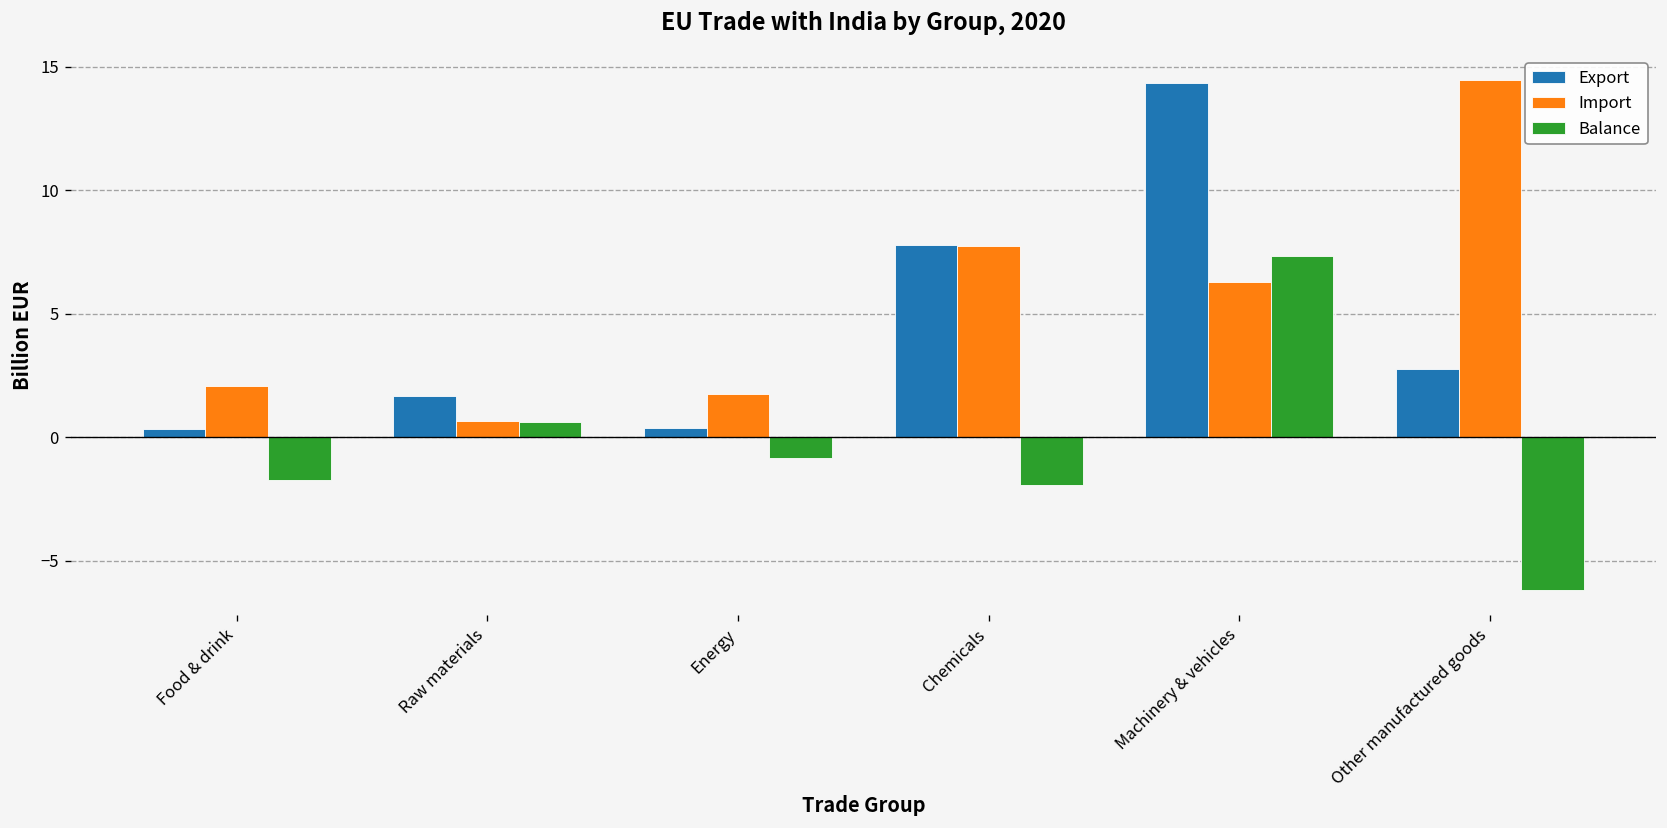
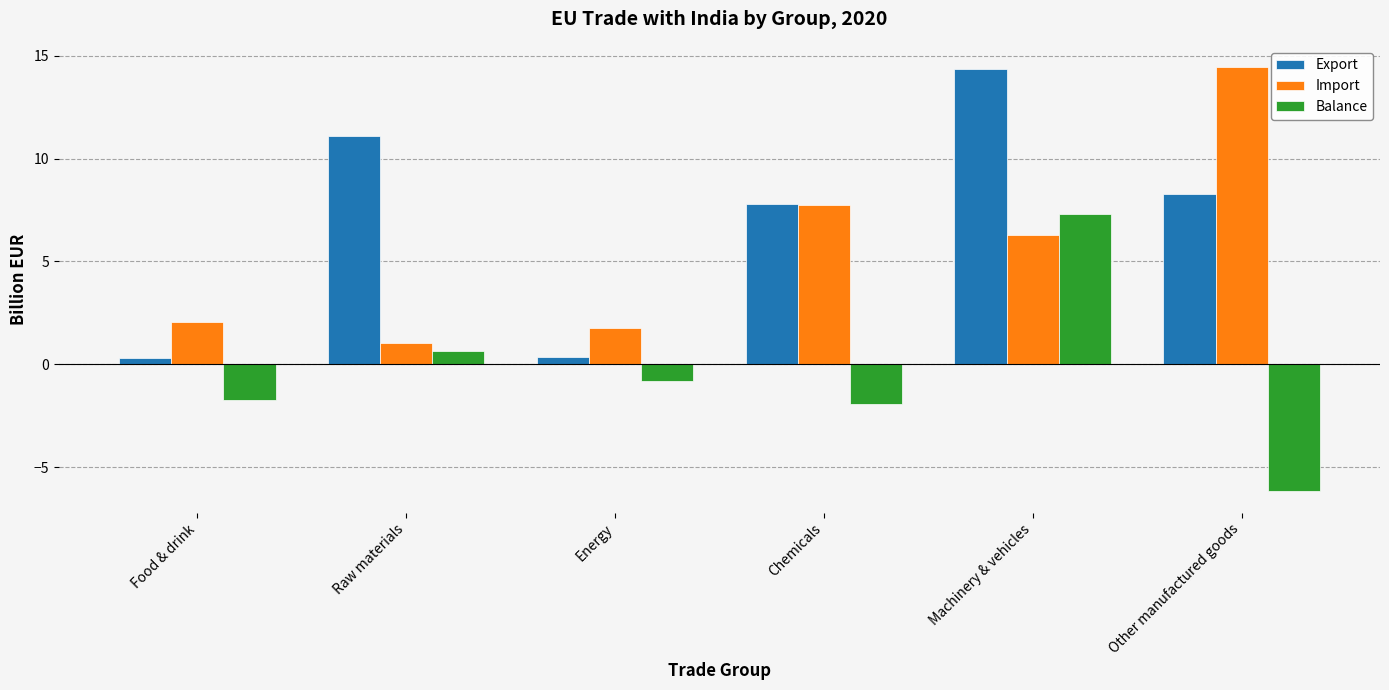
Export, Raw materials: 1.7 -> 11.1
Import, Raw materials: 0.6 -> 1.1
Export, Other manufactured goods: 2.7 -> 8.3
